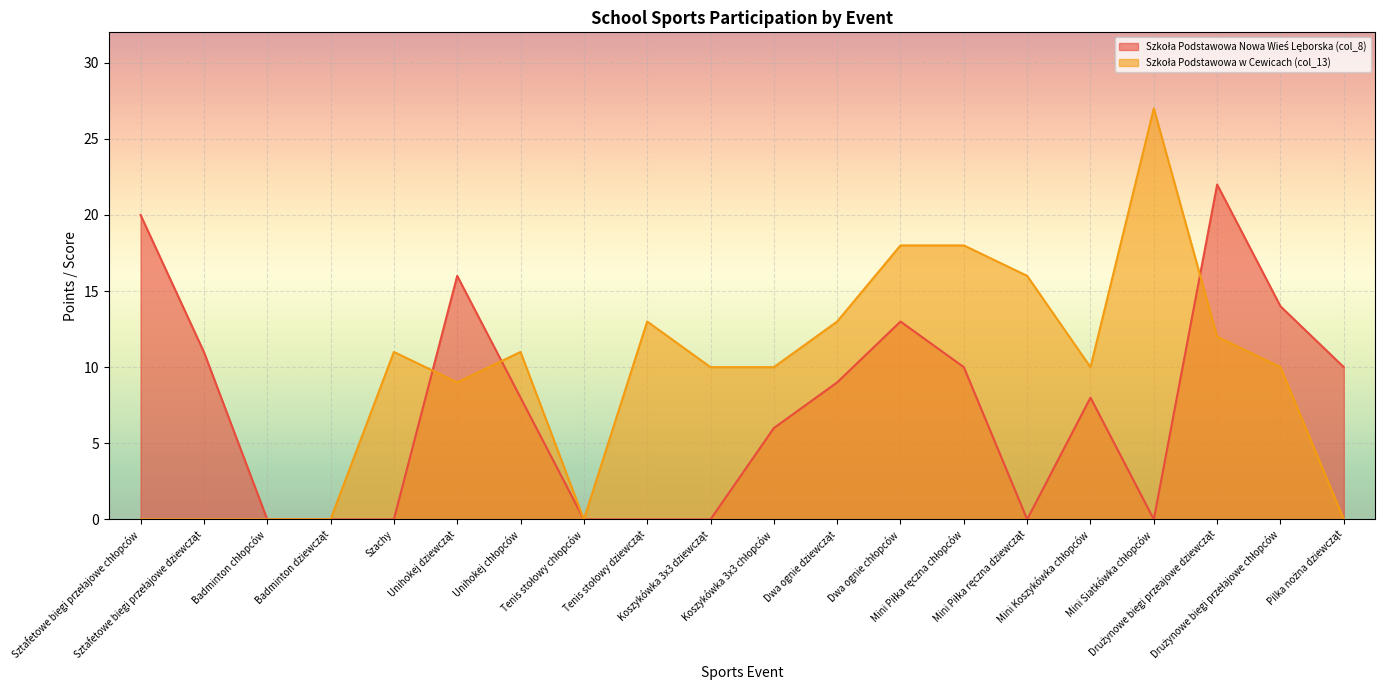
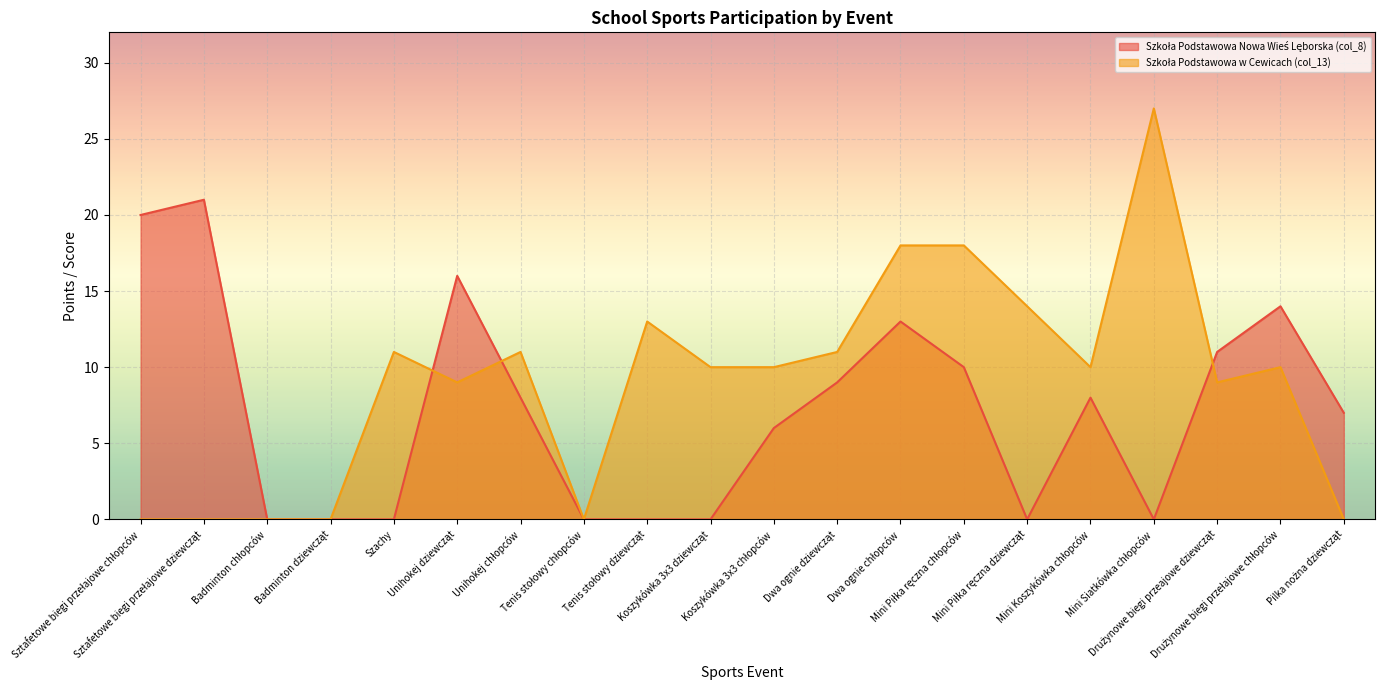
Szkoła Podstawowa Nowa Wieś Lęborska (col_8), Sztafetowe biegi przełajowe dziewcząt: 11 -> 21
Szkoła Podstawowa w Cewicach (col_13), Dwa ognie dziewcząt: 13 -> 11
Szkoła Podstawowa w Cewicach (col_13), Mini Piłka ręczna dziewcząt: 16 -> 14
Szkoła Podstawowa Nowa Wieś Lęborska (col_8), Drużynowe biegi przeajowe dziewcząt: 22 -> 11
Szkoła Podstawowa w Cewicach (col_13), Drużynowe biegi przeajowe dziewcząt: 12 -> 9
Szkoła Podstawowa Nowa Wieś Lęborska (col_8), Pilka nożna dziewcząt: 10 -> 7
